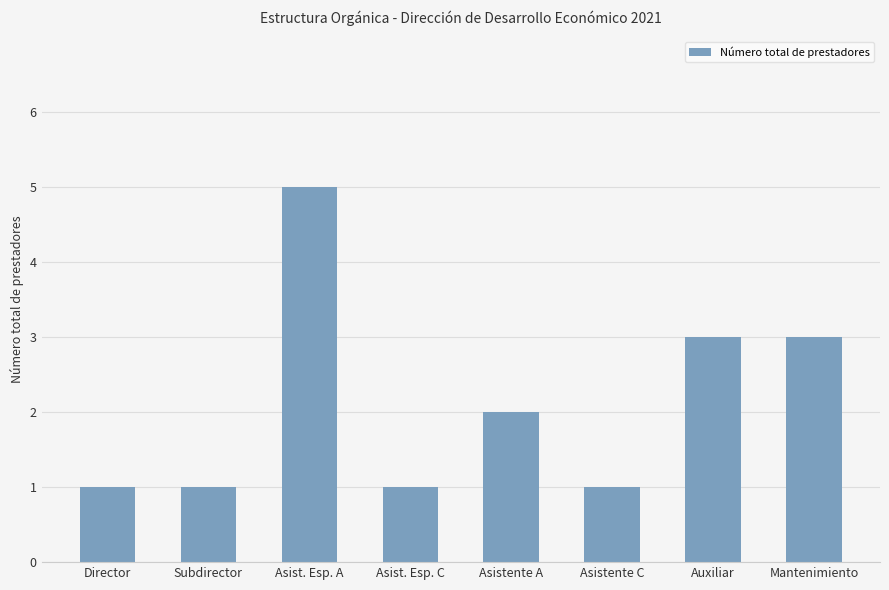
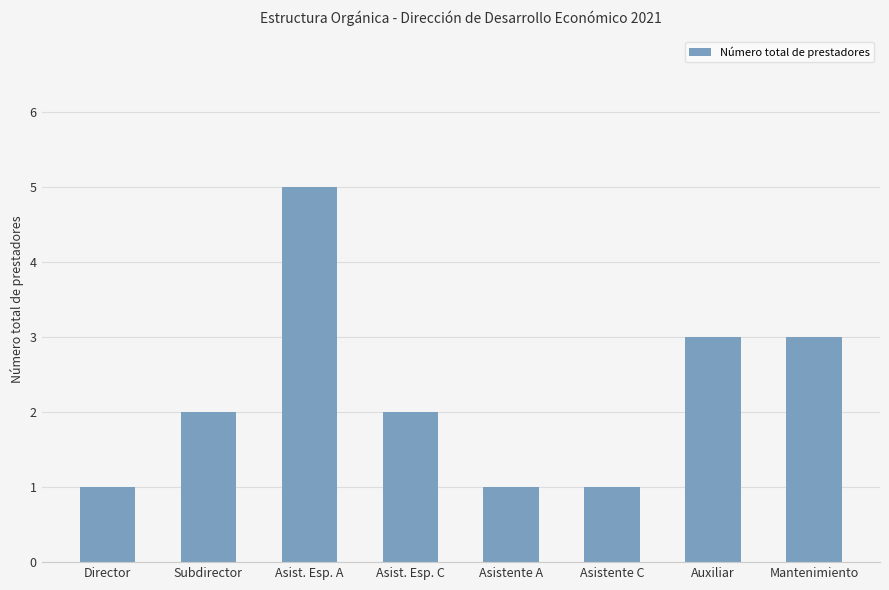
Subdirector: 1 -> 2
Asist. Esp. C: 1 -> 2
Asistente A: 2 -> 1
